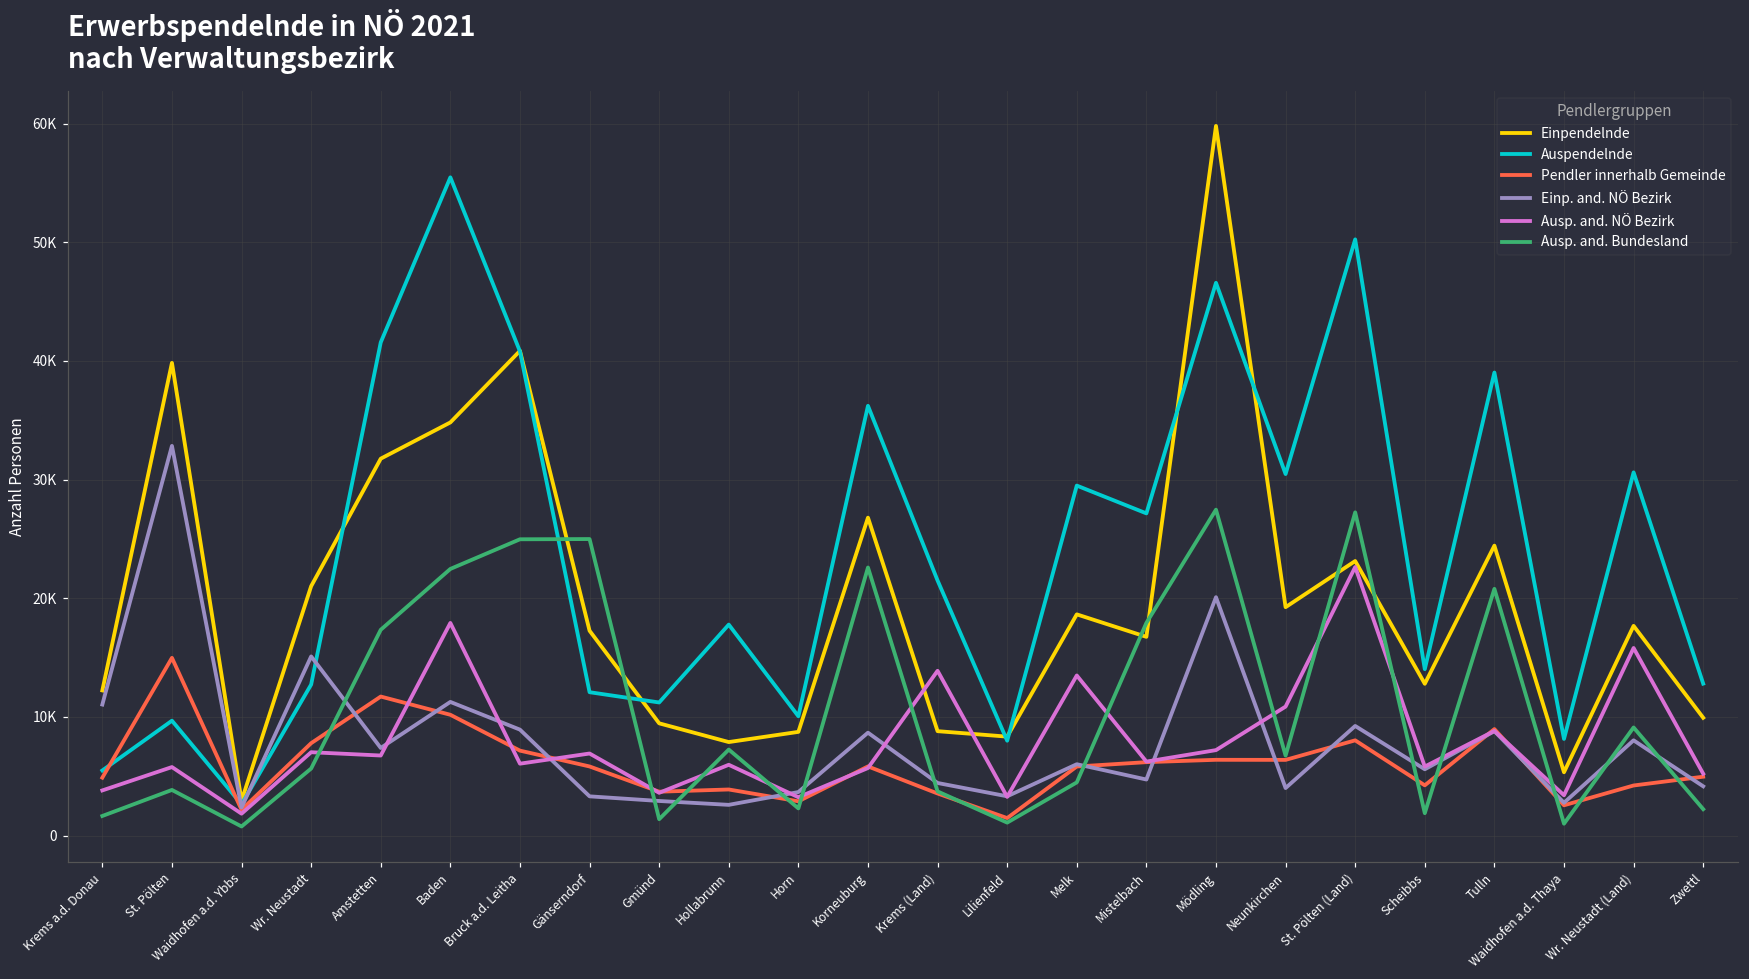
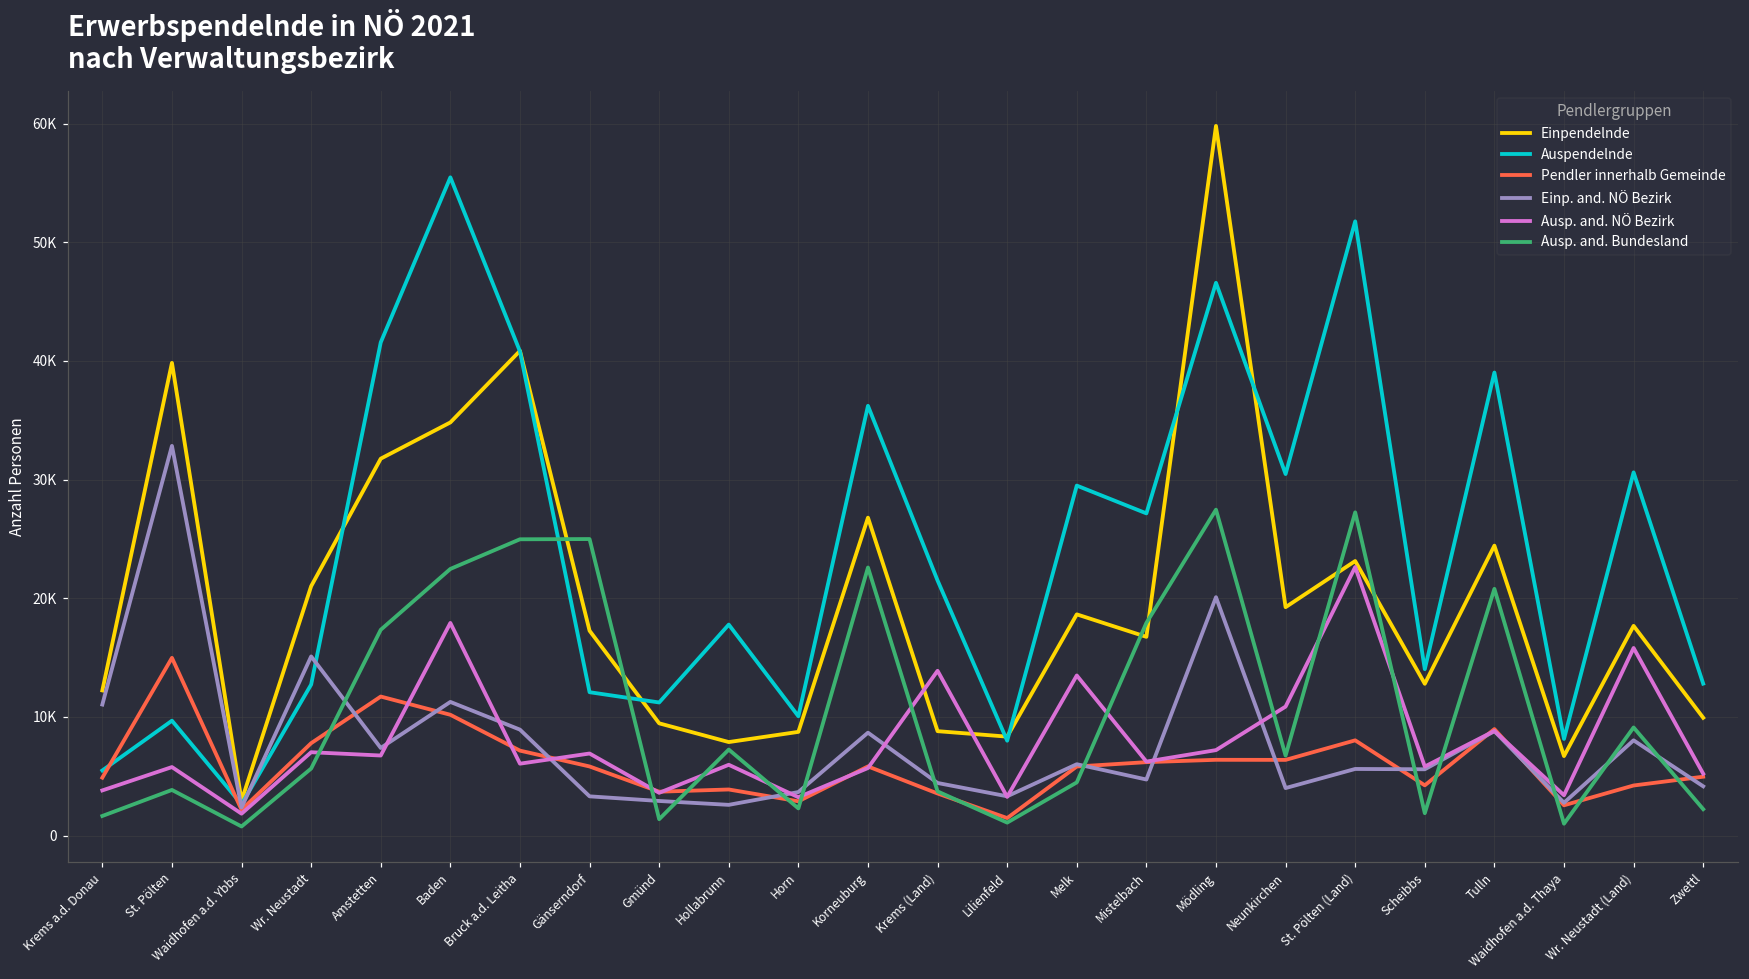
Auspendelnde, St. Pölten (Land): 50200 -> 51800
Einp. and. NÖ Bezirk, St. Pölten (Land): 9200 -> 5600
Einpendelnde, Waidhofen a.d. Thaya: 5300 -> 6700
